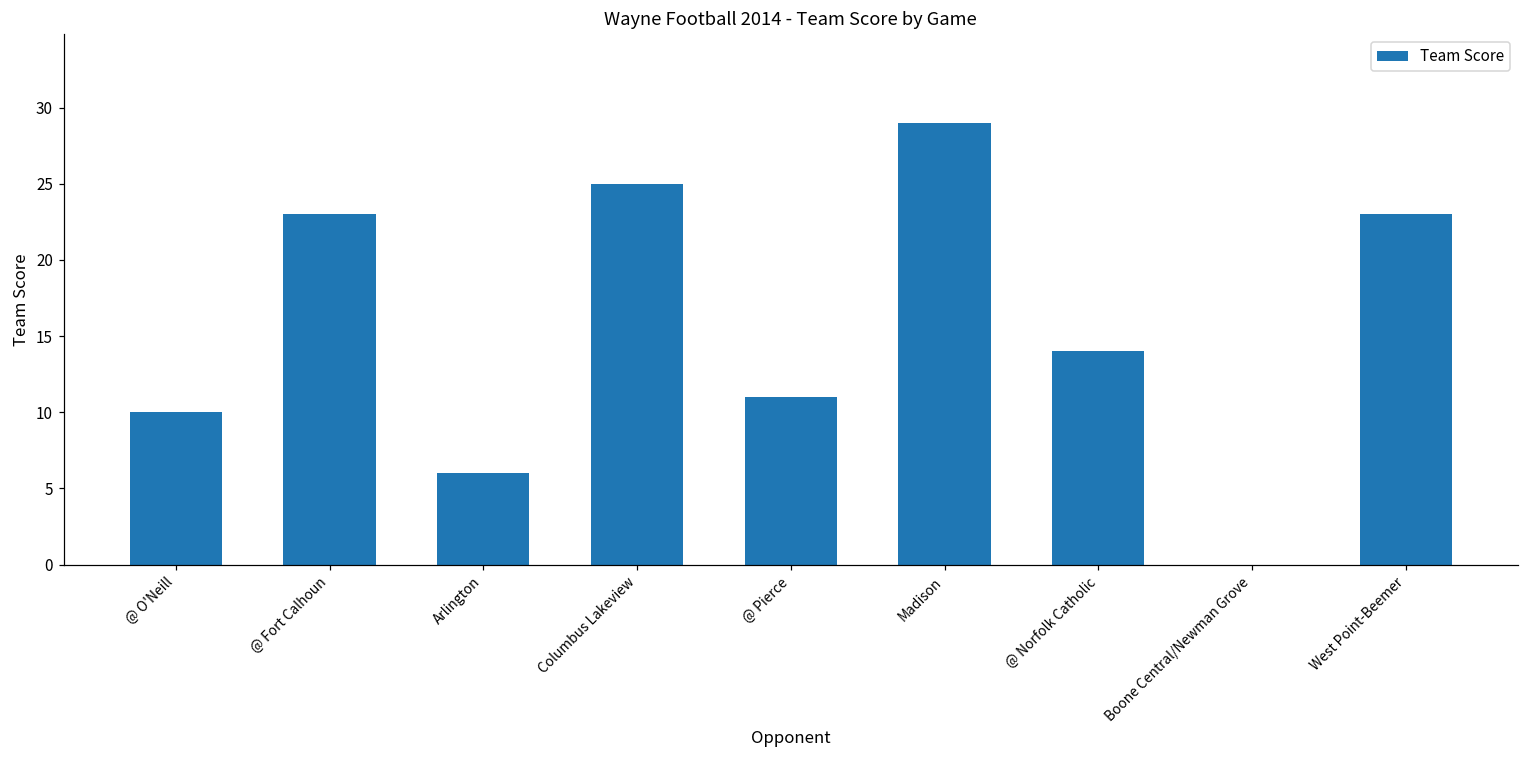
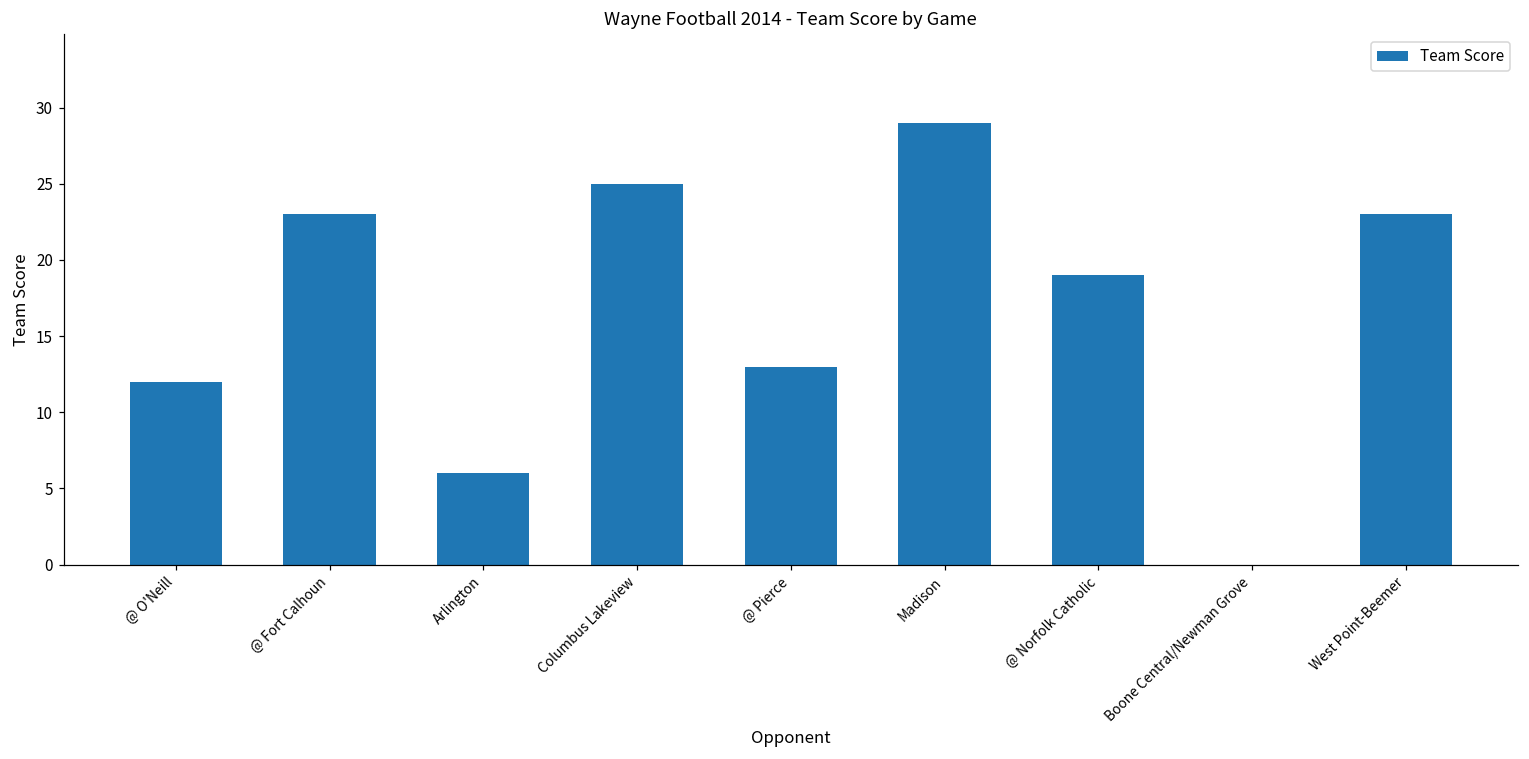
@ O'Neill: 10 -> 12
@ Pierce: 11 -> 13
@ Norfolk Catholic: 14 -> 19
